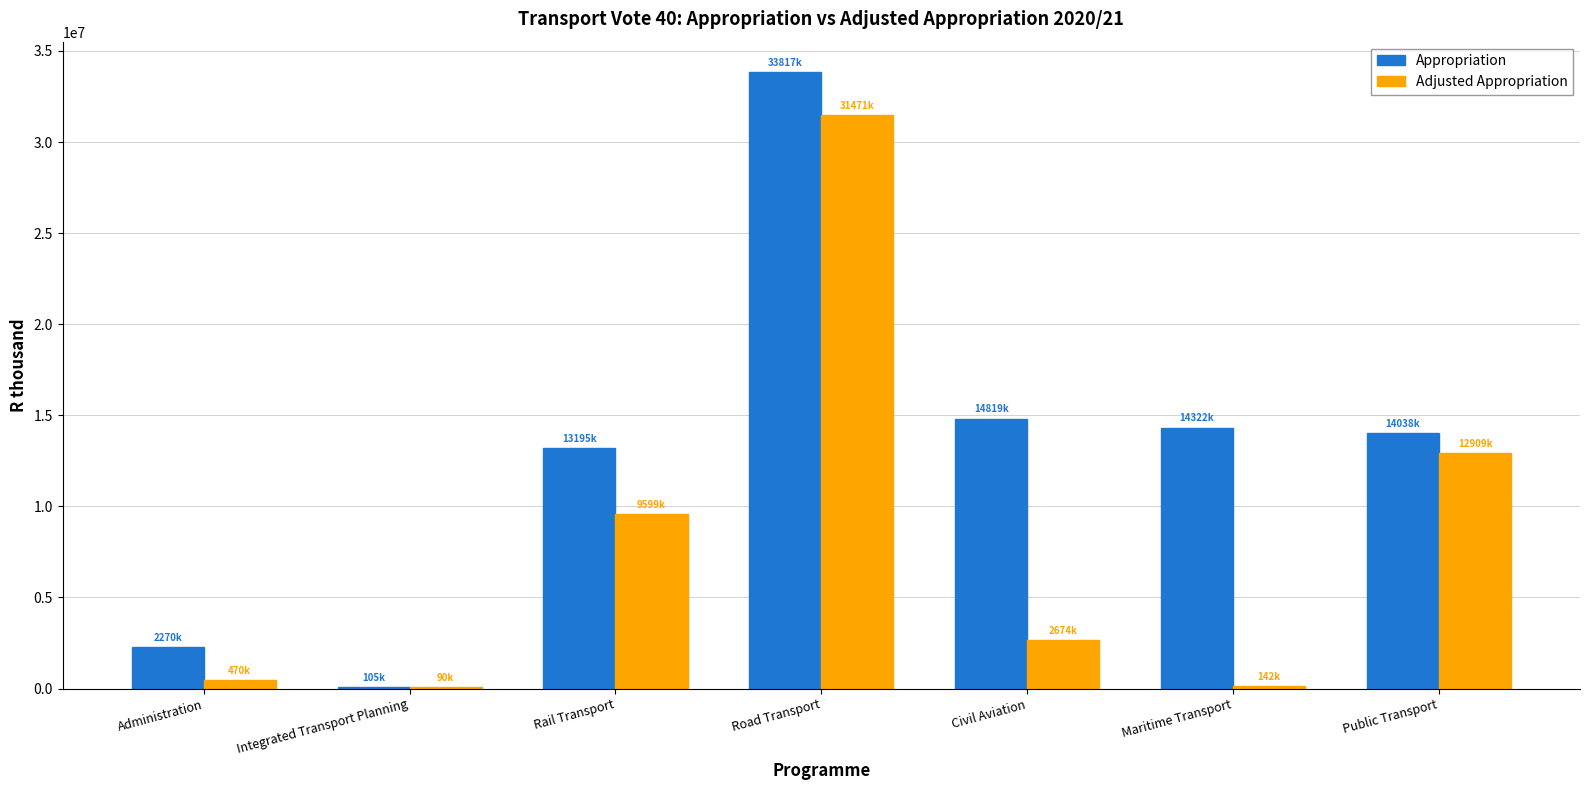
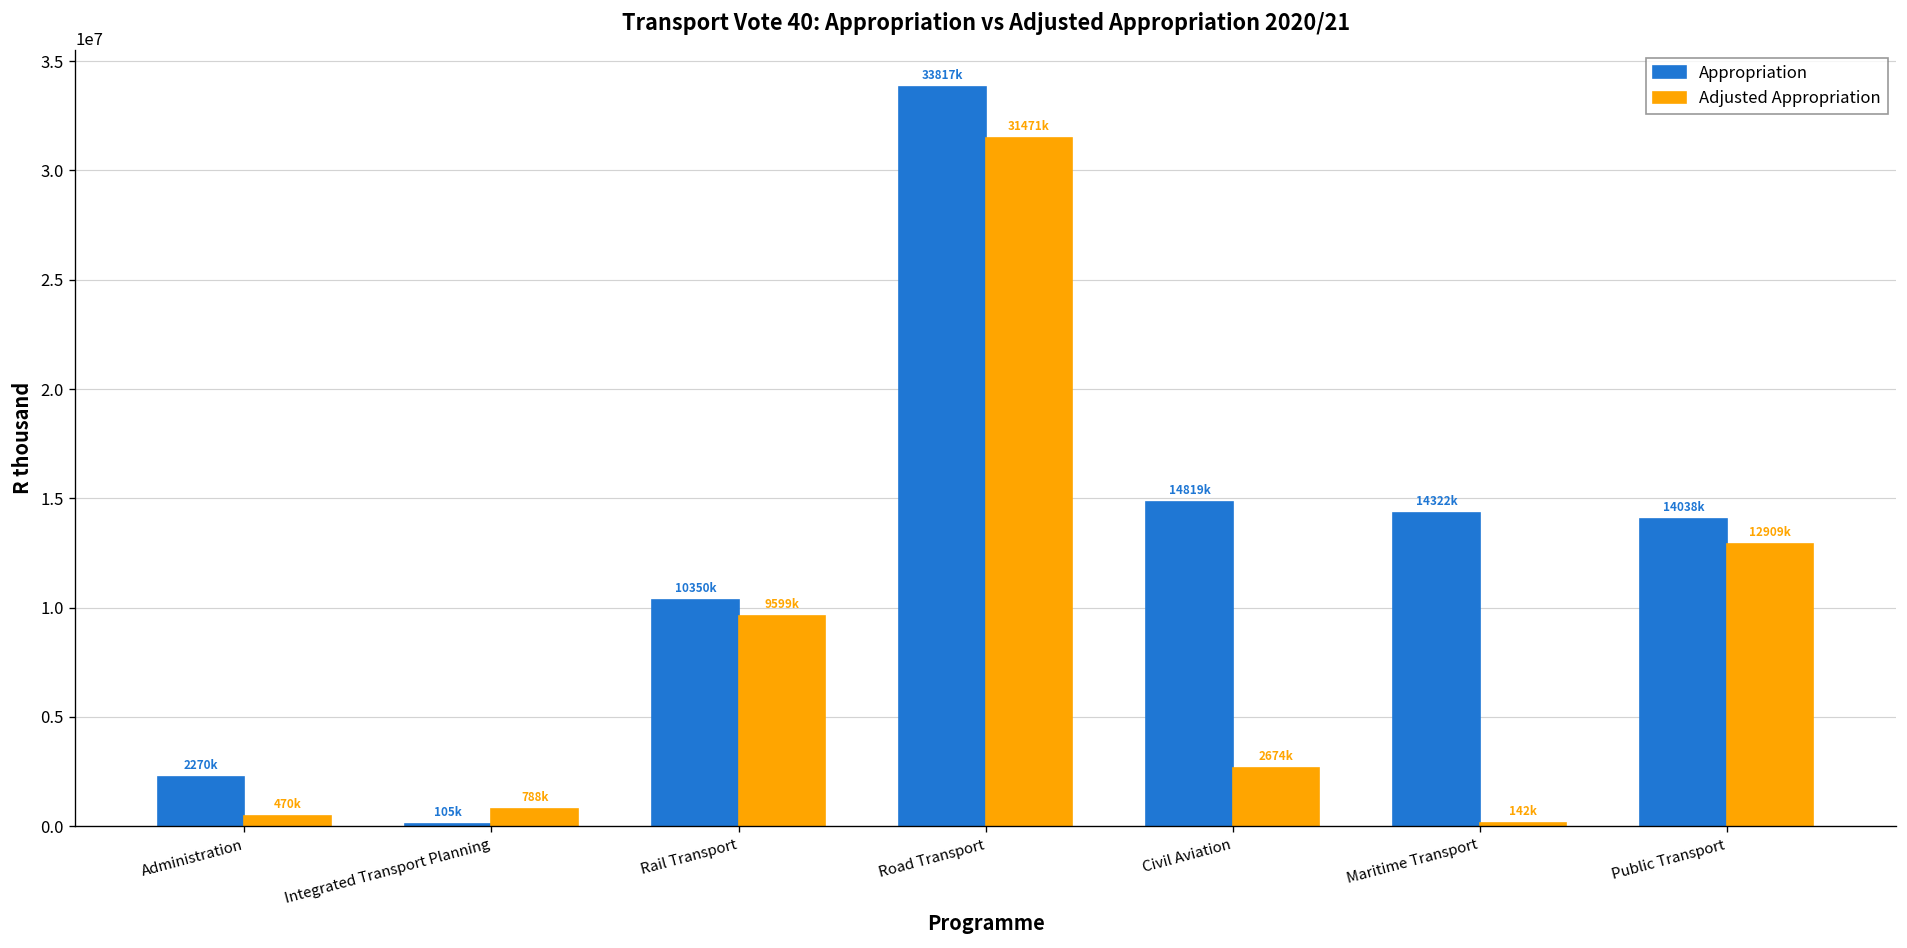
Adjusted Appropriation, Integrated Transport Planning: 90k -> 788k
Appropriation, Rail Transport: 13195k -> 10350k
